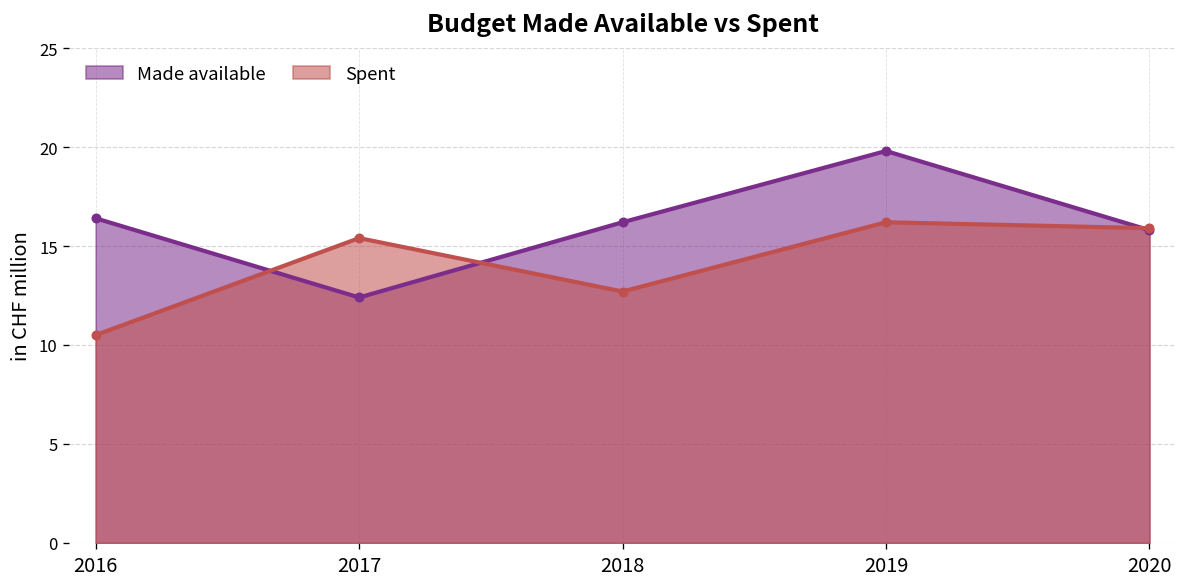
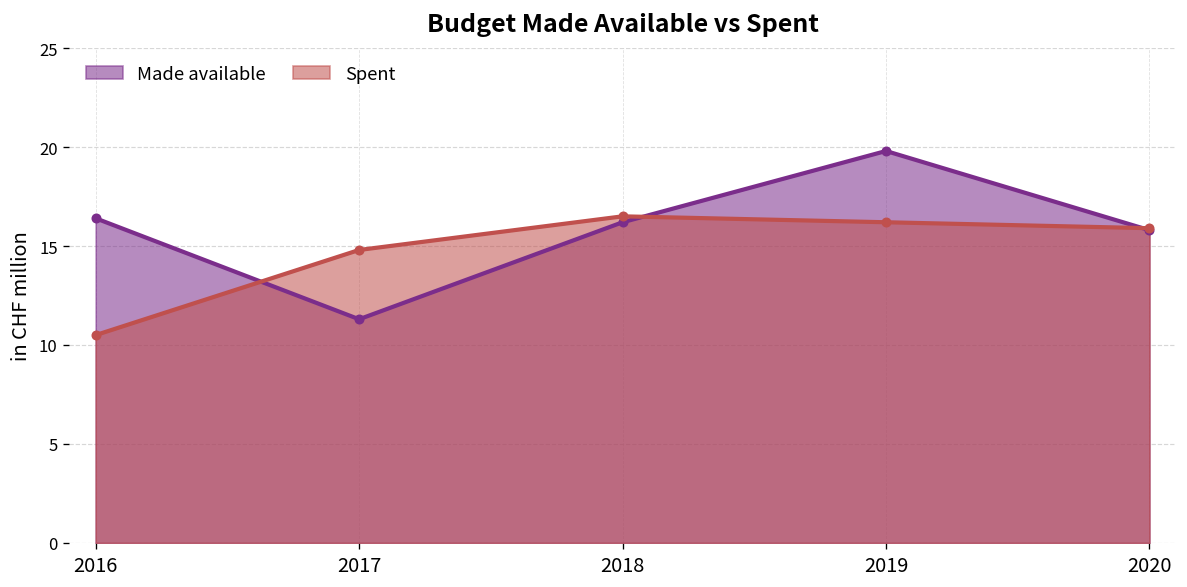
Made available, 2017: 12.4 -> 11.3
Spent, 2017: 15.4 -> 14.8
Spent, 2018: 12.7 -> 16.5
